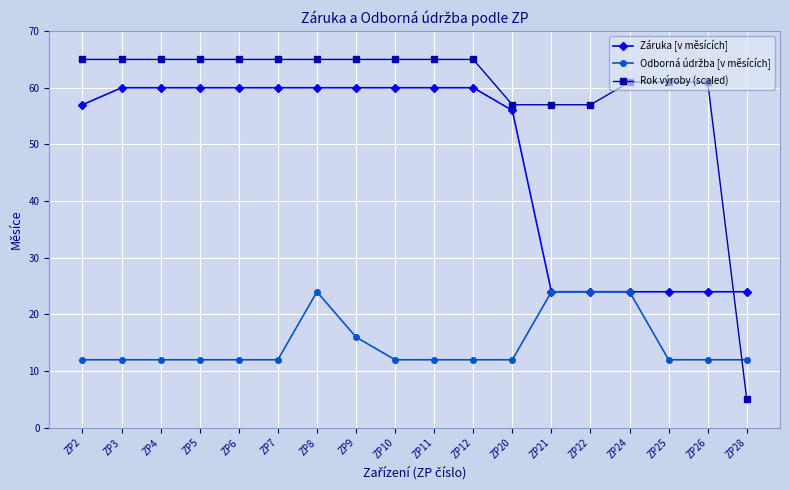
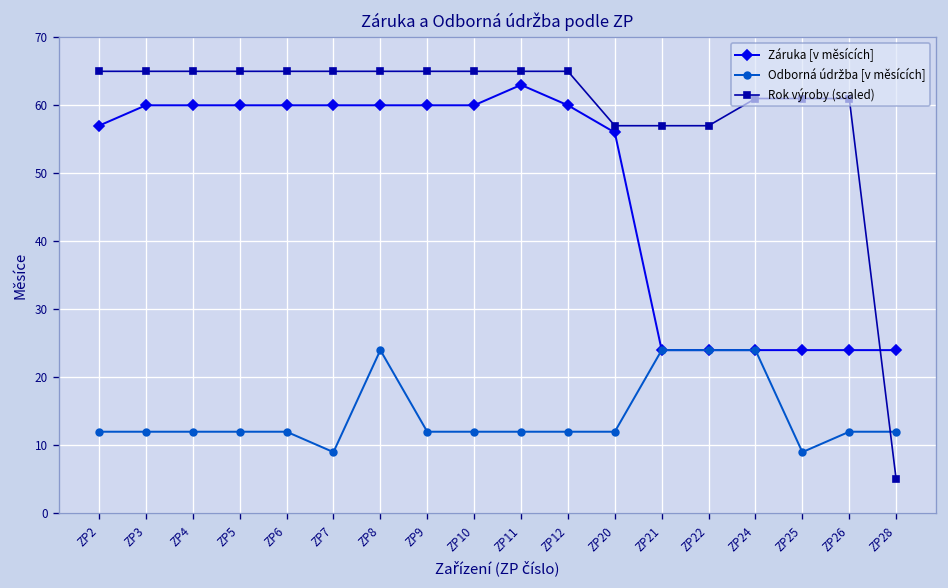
Odborná údržba [v měsících], ZP7: 12 -> 9
Odborná údržba [v měsících], ZP9: 16 -> 12
Záruka [v měsících], ZP11: 60 -> 63
Odborná údržba [v měsících], ZP25: 12 -> 9
